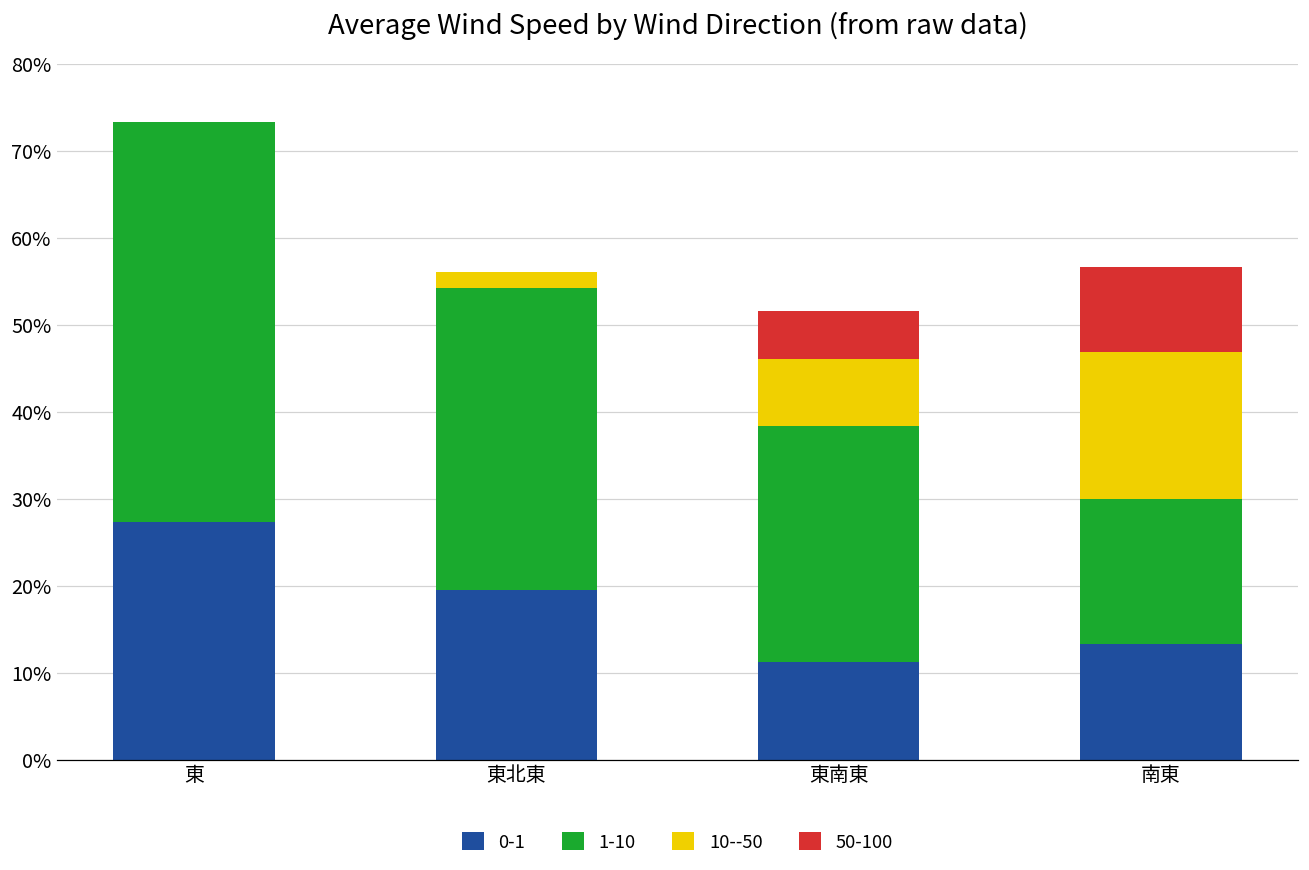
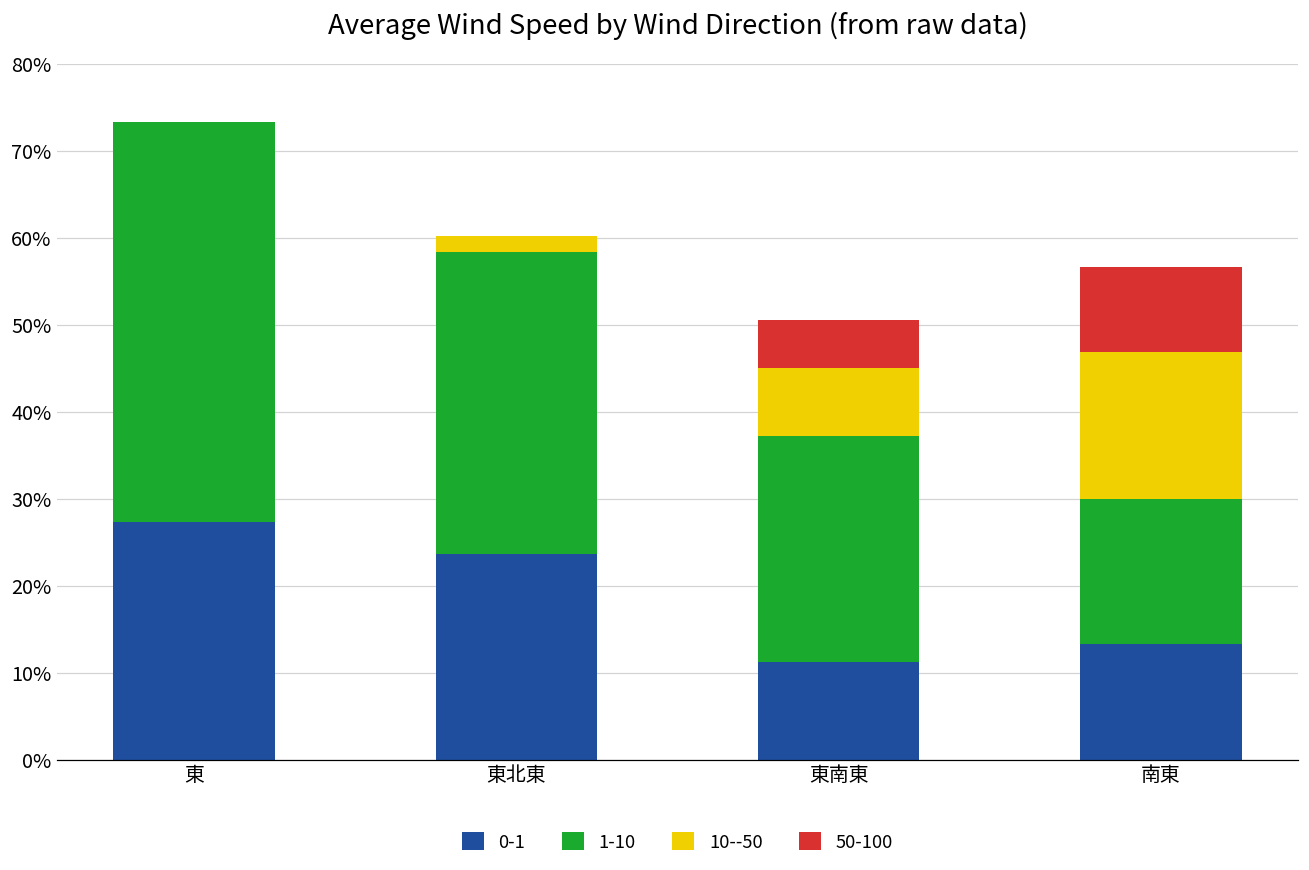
0-1, 東北東: 20% -> 24%
1-10, 東南東: 27% -> 26%
